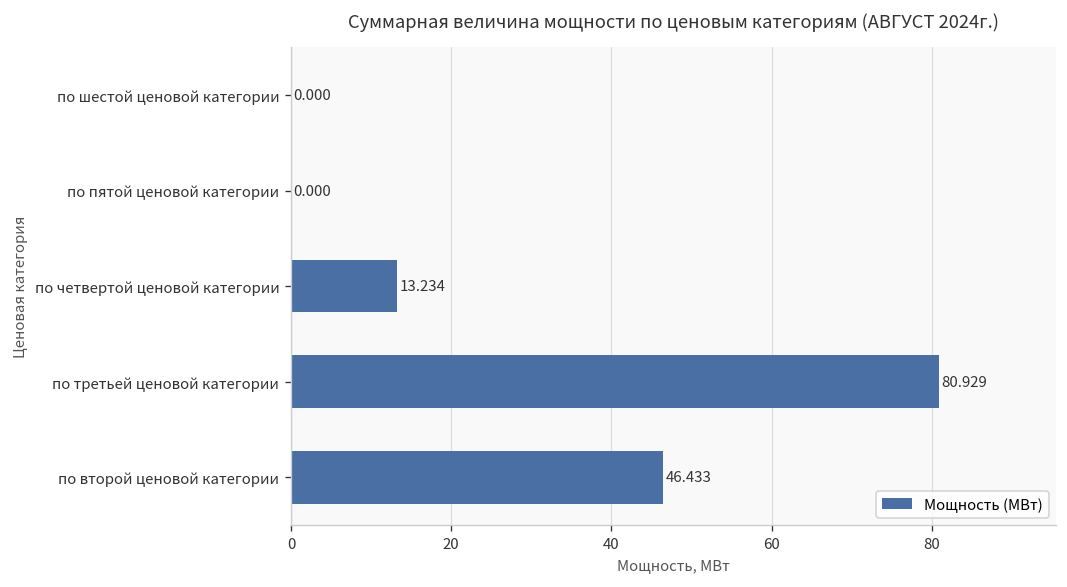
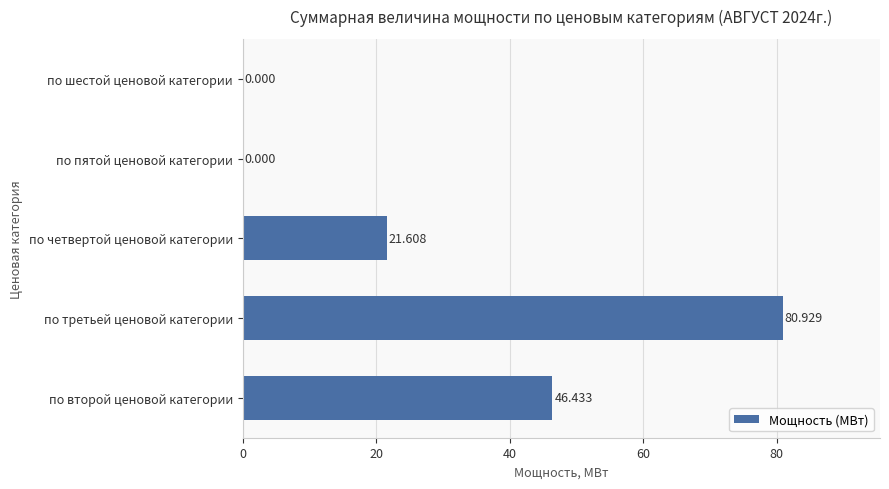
по четвертой ценовой категории: 13.234 -> 21.608
